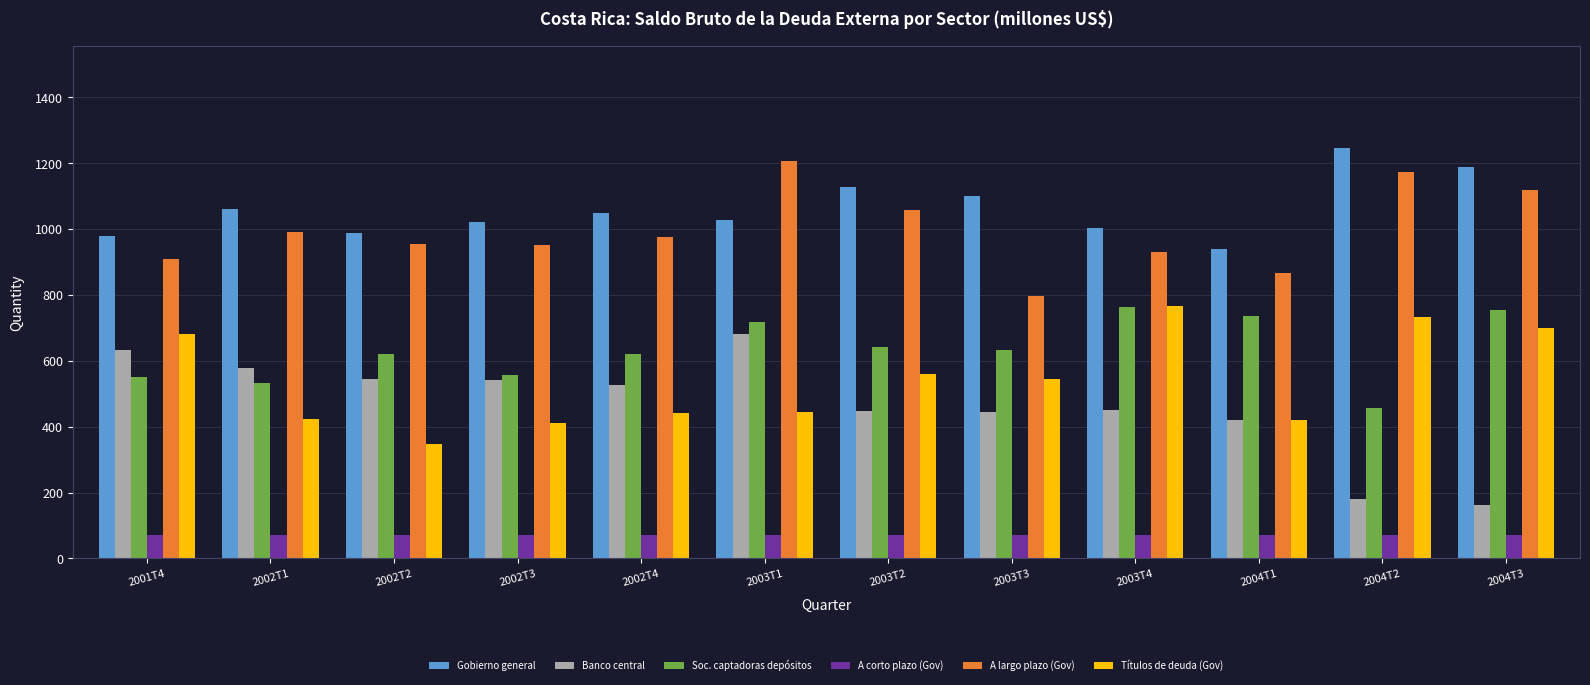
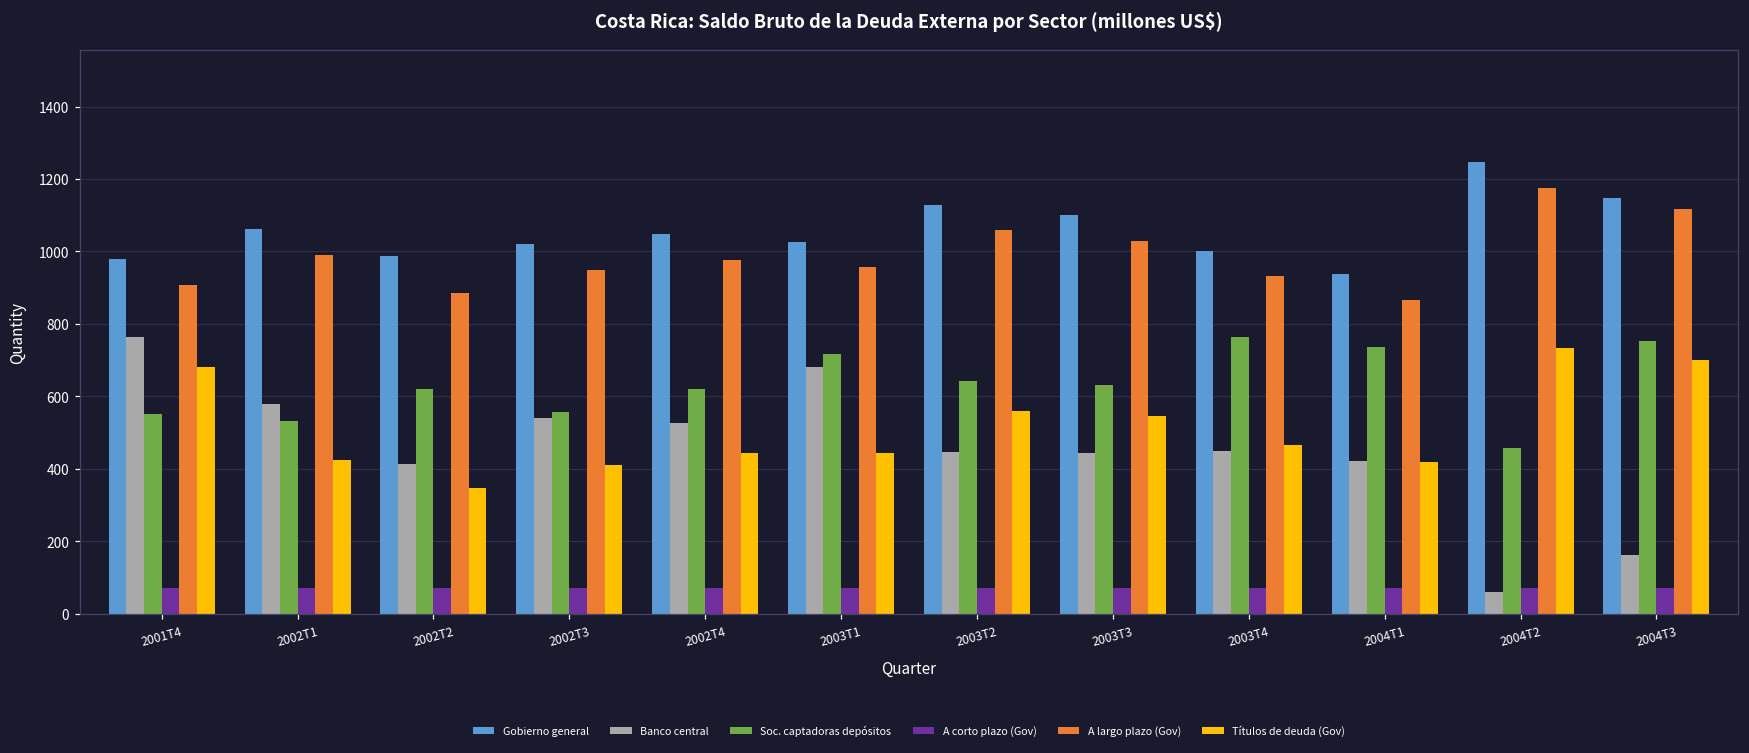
Banco central, 2001T4: 630 -> 760
Banco central, 2002T2: 550 -> 410
A largo plazo (Gov), 2002T2: 960 -> 890
A largo plazo (Gov), 2003T1: 1210 -> 960
A largo plazo (Gov), 2003T3: 800 -> 1030
Títulos de deuda (Gov), 2003T4: 770 -> 470
Banco central, 2004T2: 180 -> 60
Gobierno general, 2004T3: 1190 -> 1150
